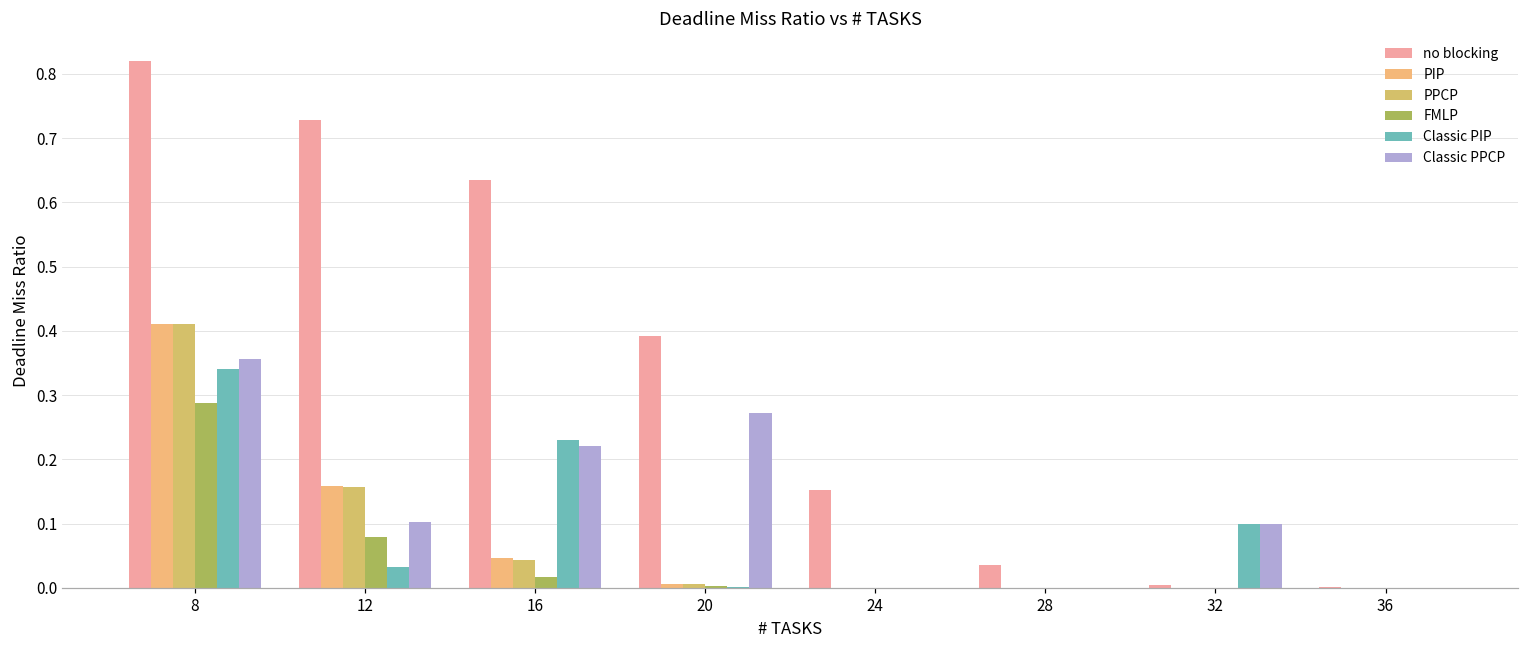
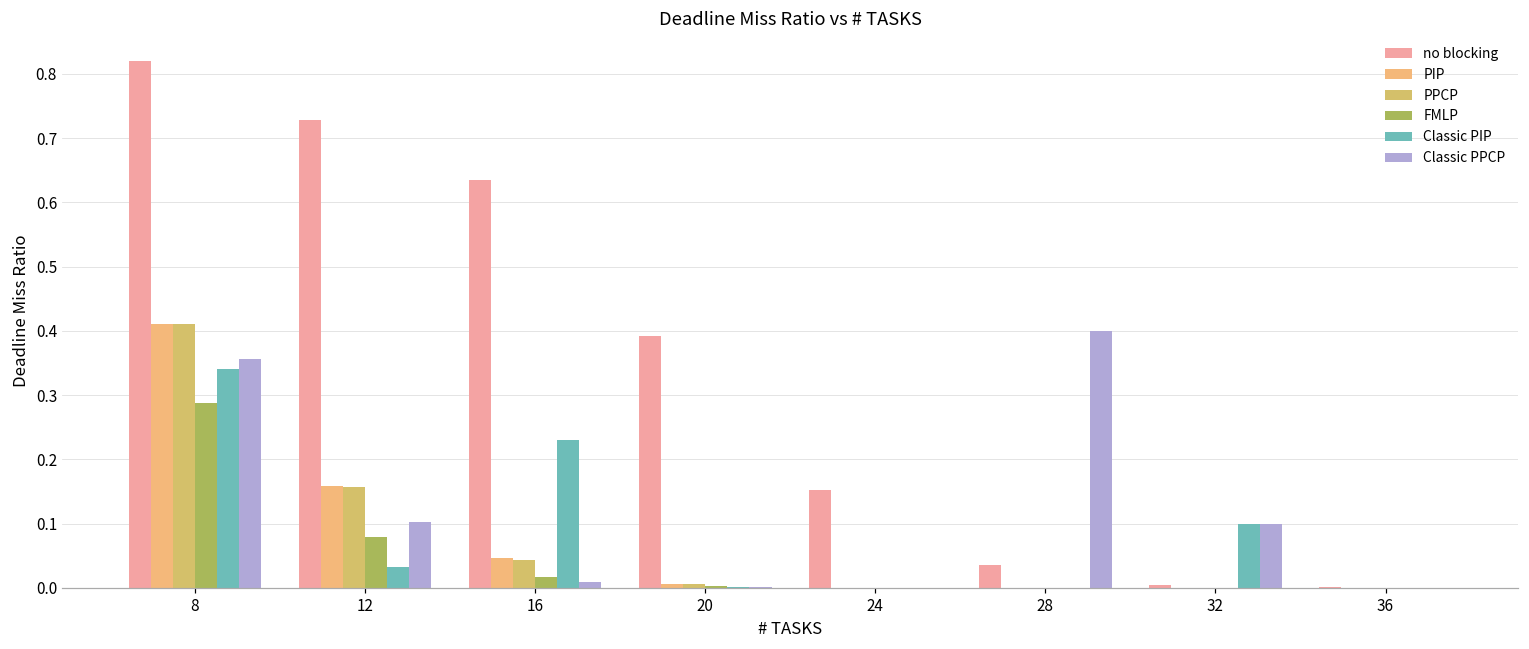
Classic PPCP, 16: 0.22 -> 0.01
Classic PPCP, 20: 0.27 -> 0.00
Classic PPCP, 28: 0.0 -> 0.4
